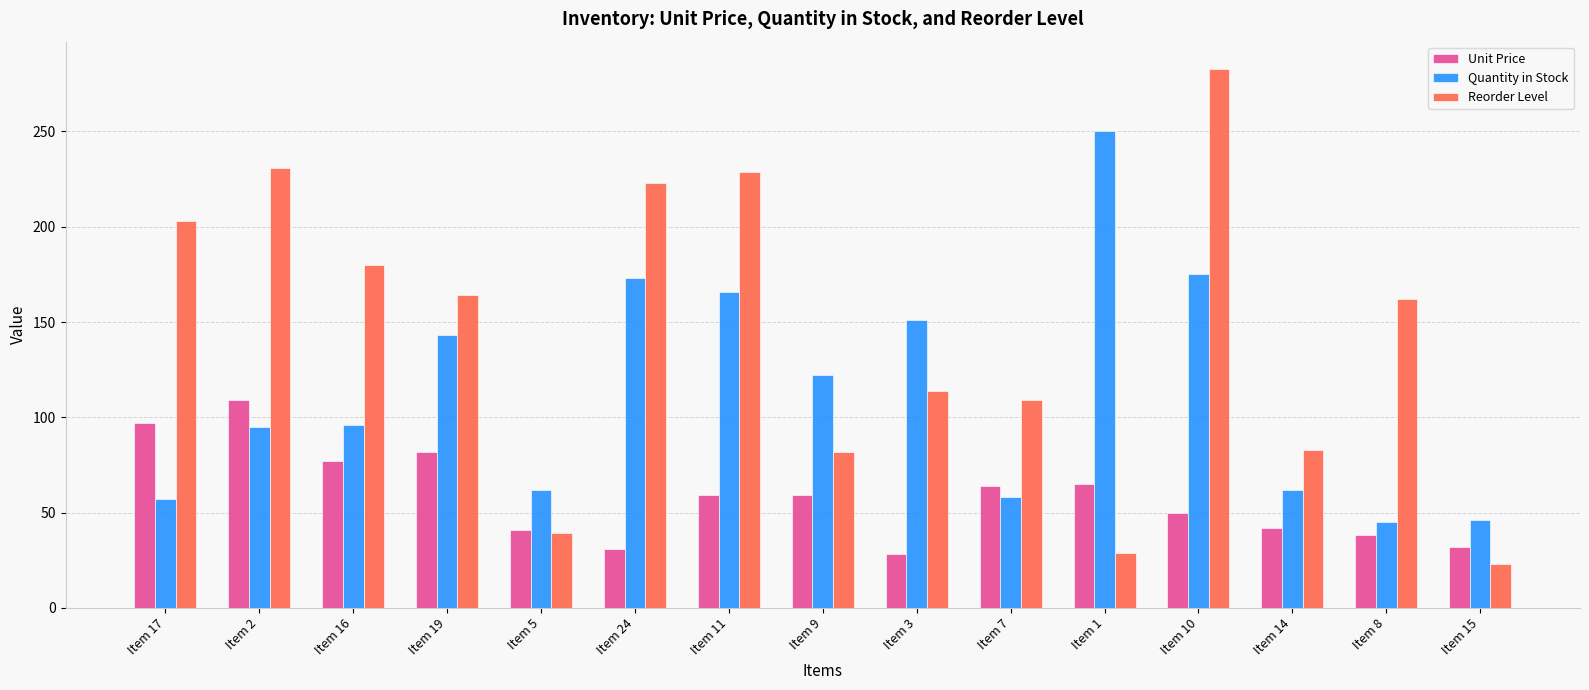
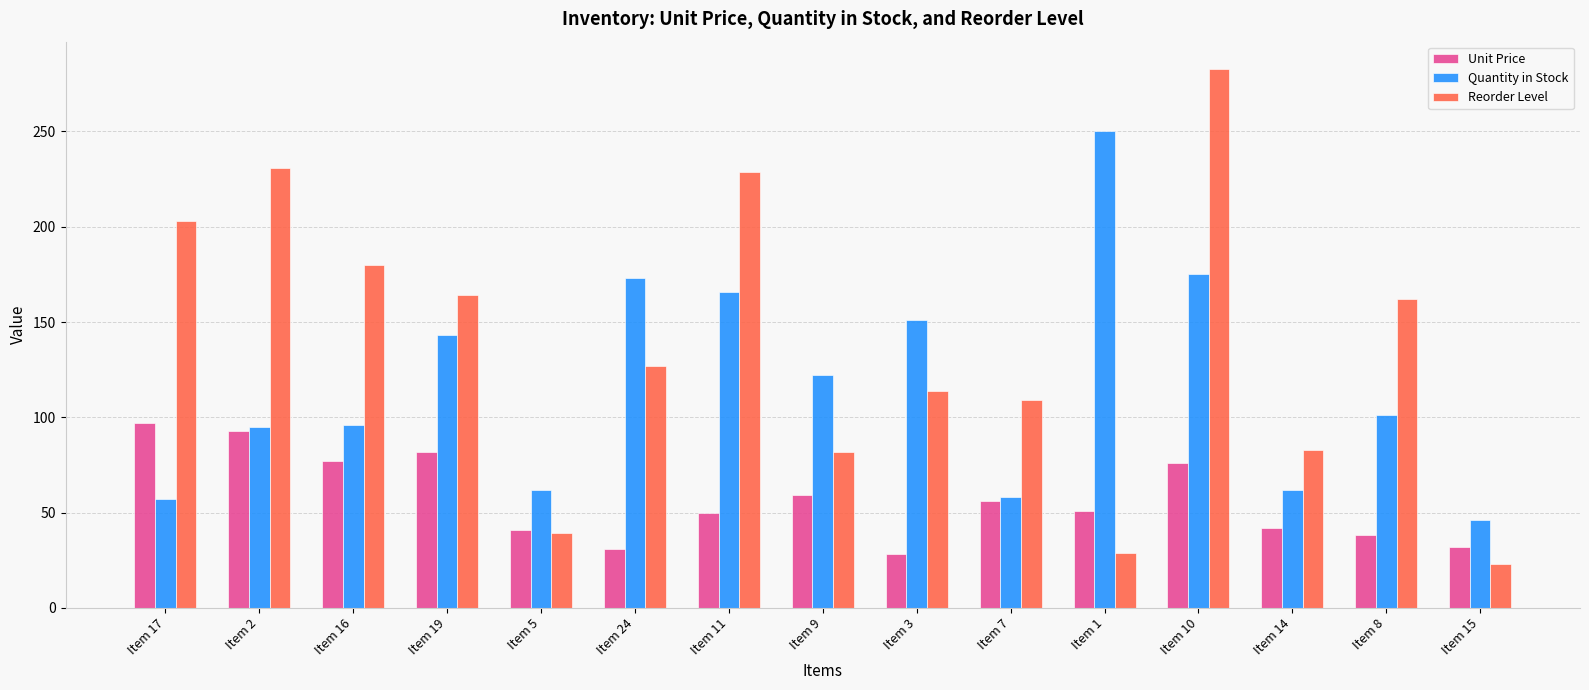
Unit Price, Item 2: 109 -> 93
Reorder Level, Item 24: 223 -> 127
Unit Price, Item 11: 59 -> 50
Unit Price, Item 7: 64 -> 56
Unit Price, Item 1: 65 -> 51
Unit Price, Item 10: 50 -> 76
Quantity in Stock, Item 8: 45 -> 101
